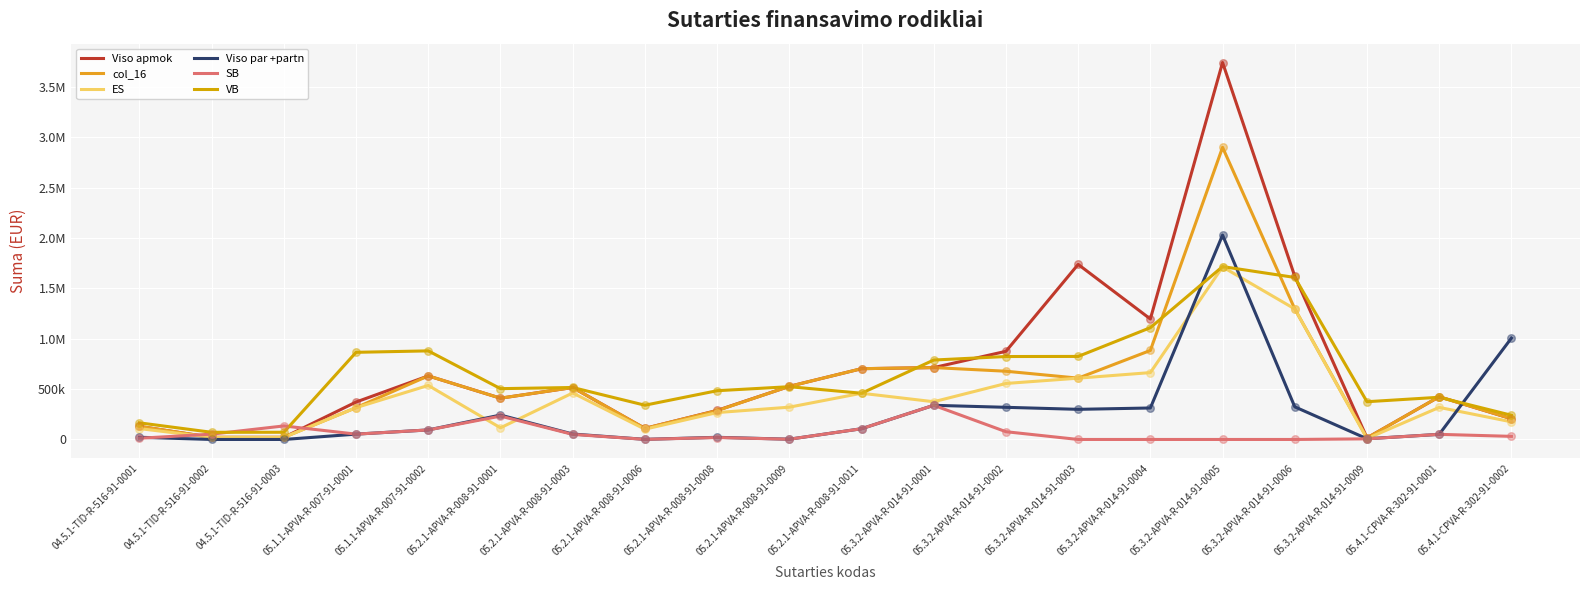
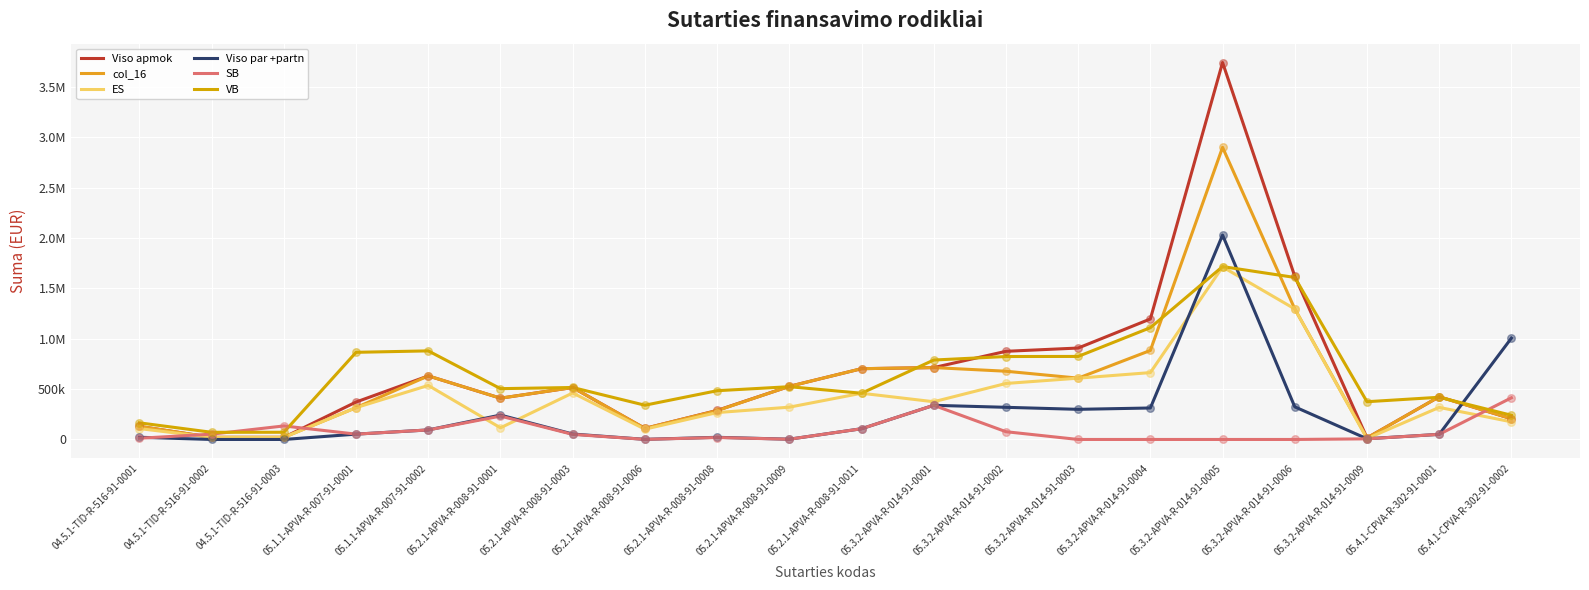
Viso apmok, 05.3.2-APVA-R-014-91-0003: 1740000 -> 910000
SB, 05.4.1-CPVA-R-302-91-0002: 30000 -> 410000
